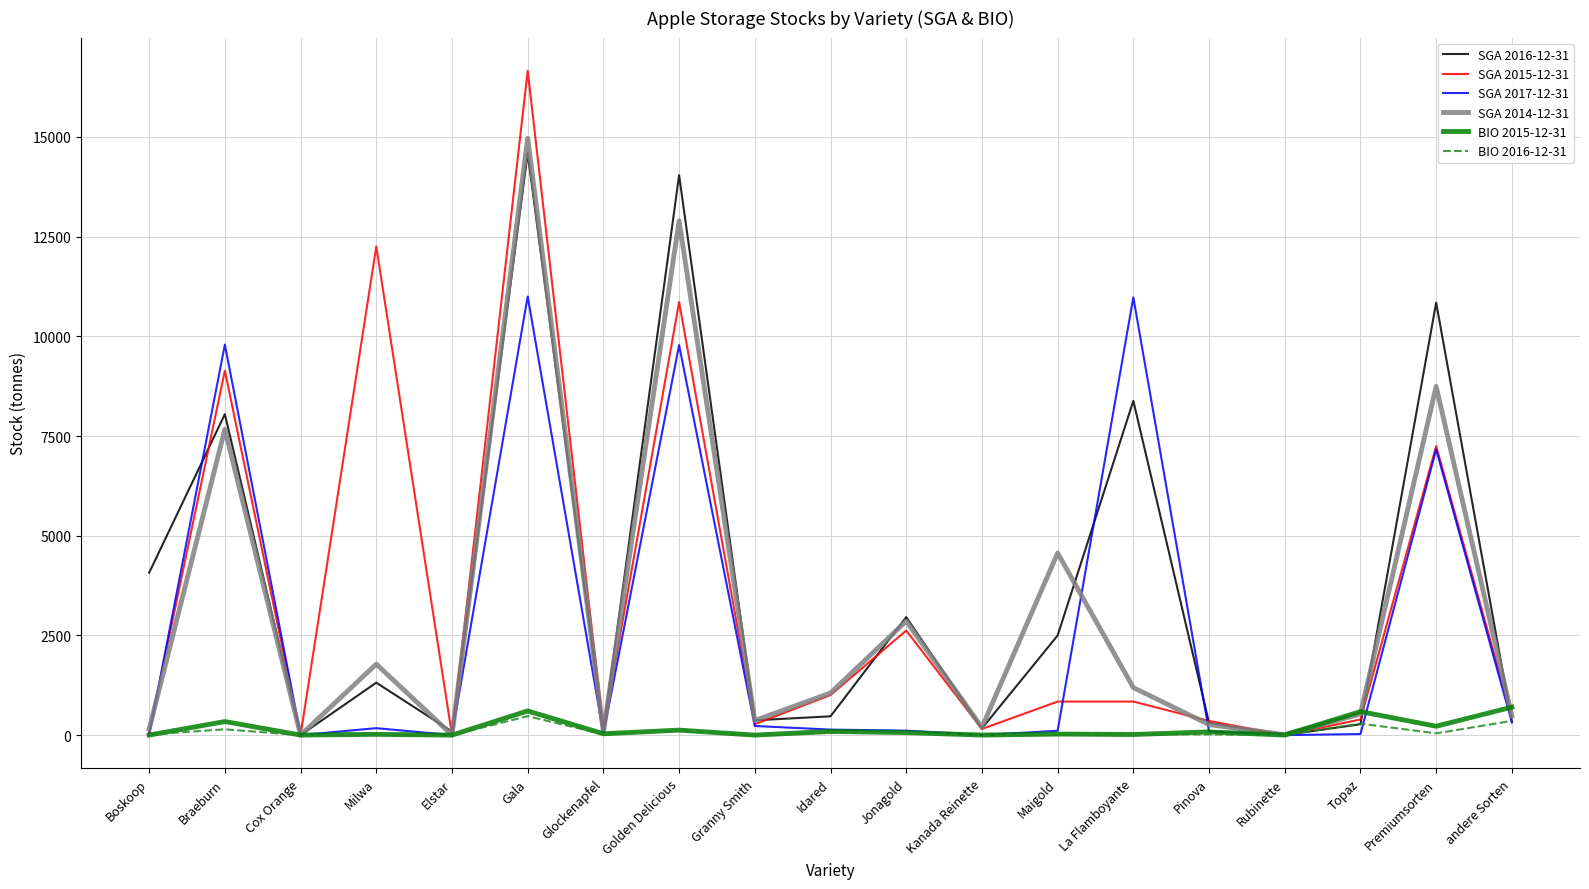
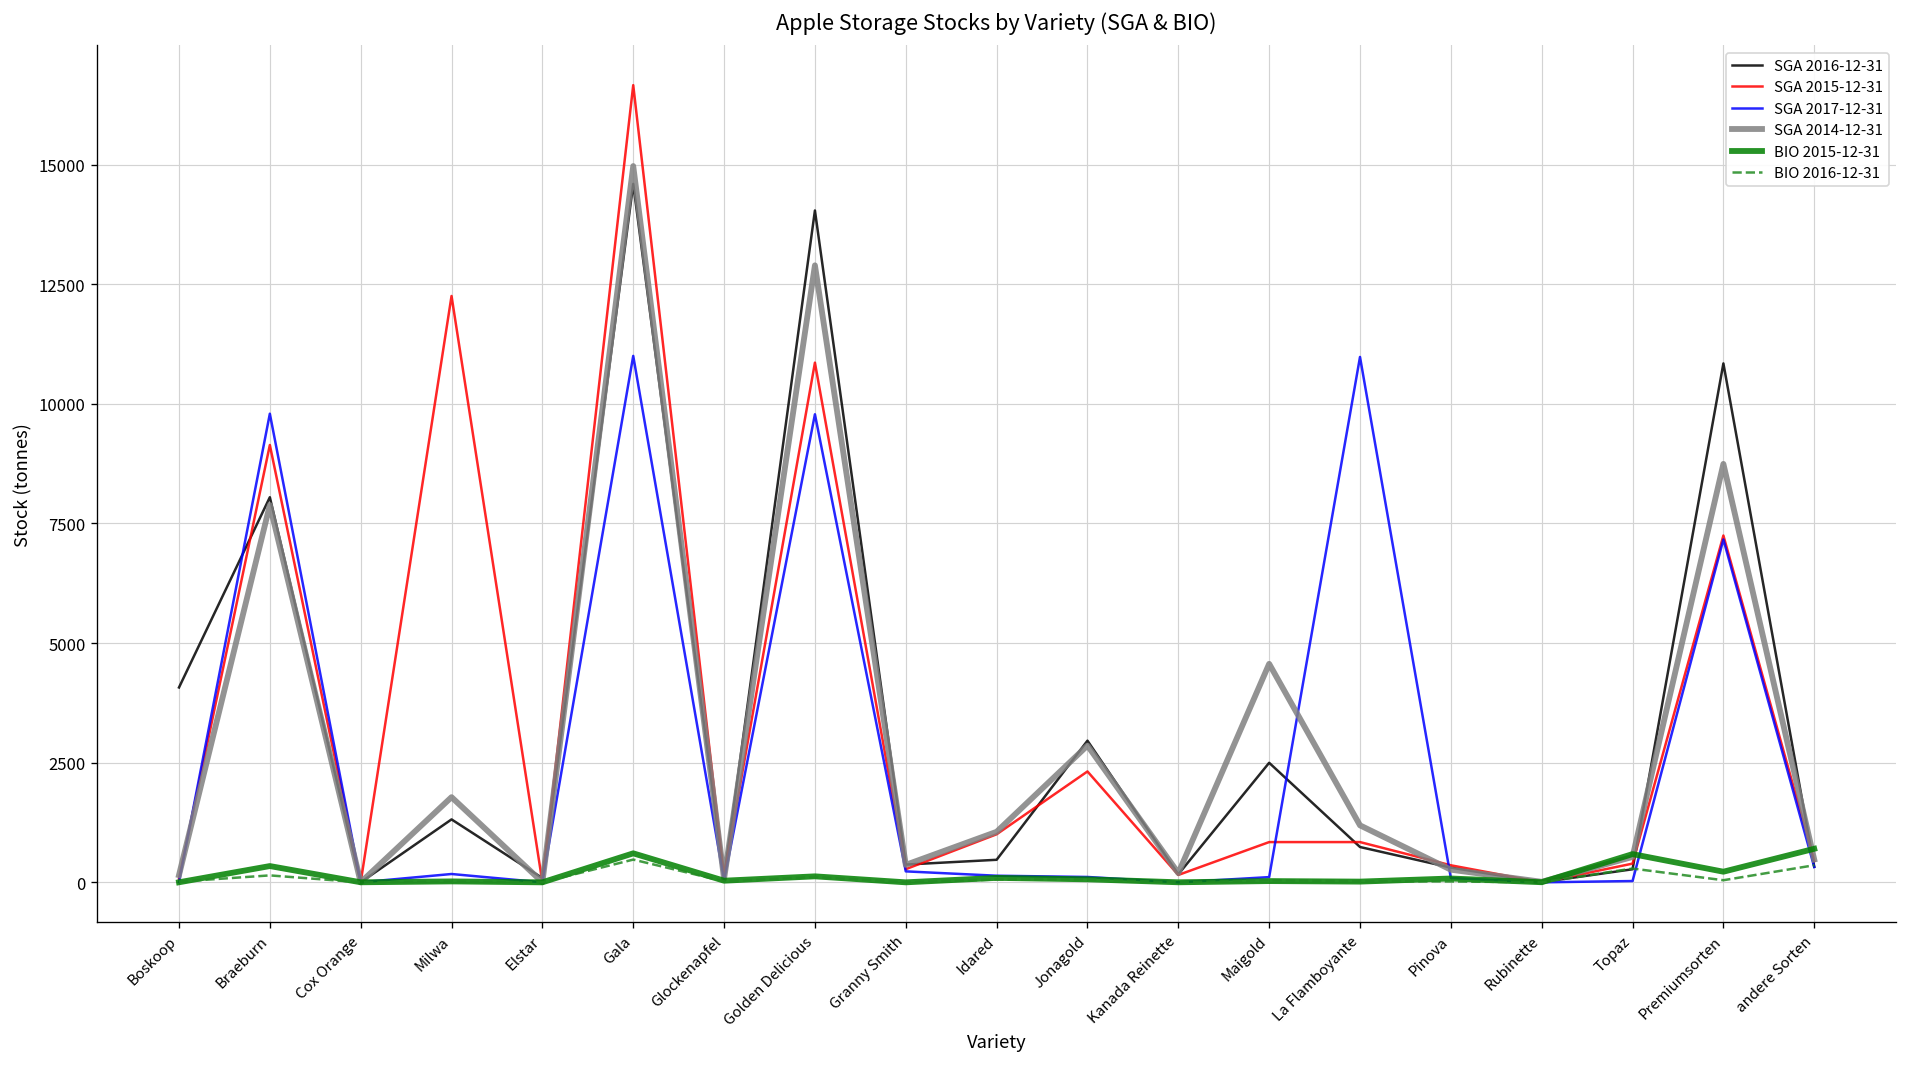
SGA 2014-12-31, Braeburn: 7700 -> 7900
SGA 2015-12-31, Jonagold: 2600 -> 2300
SGA 2016-12-31, La Flamboyante: 8400 -> 700
